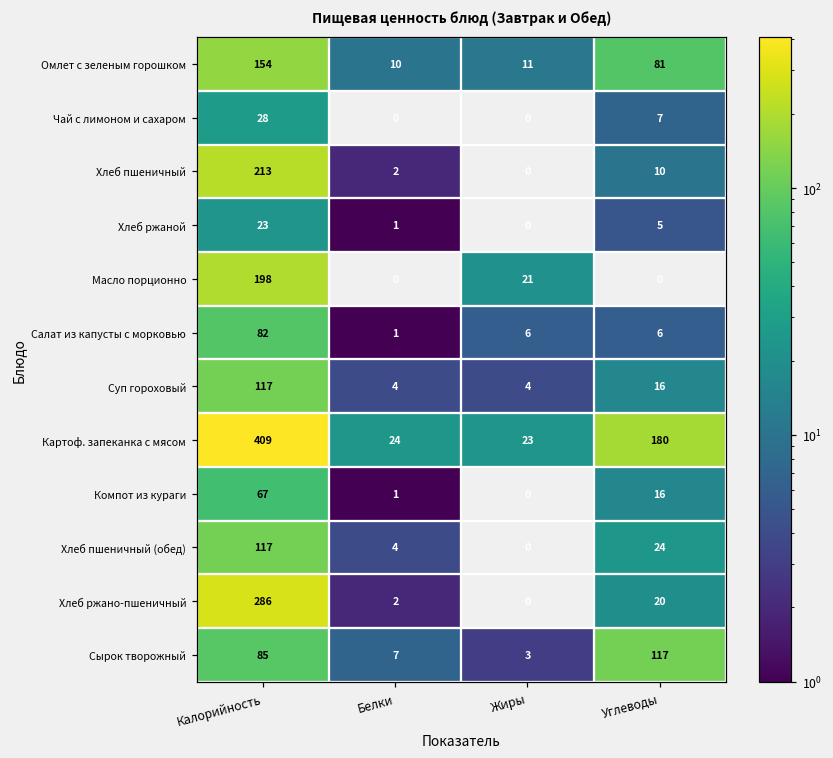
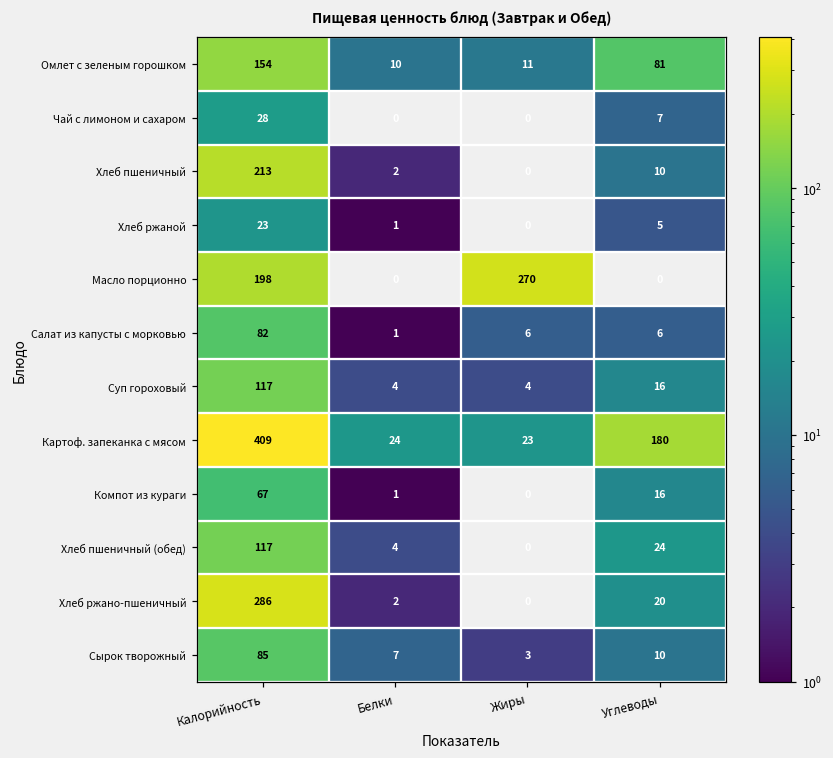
Масло порционно, Жиры: 21 -> 270
Сырок творожный, Углеводы: 117 -> 10
